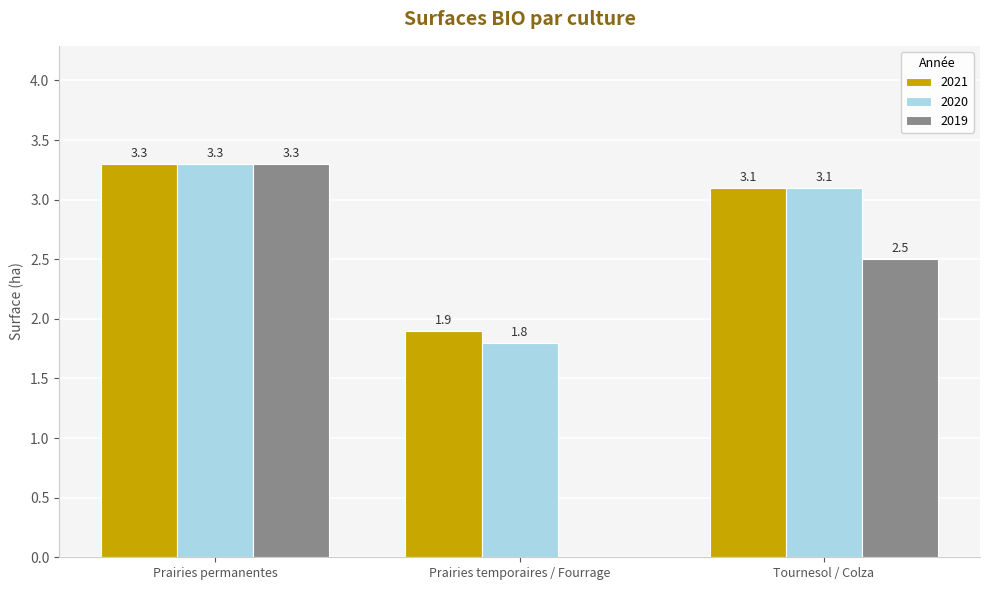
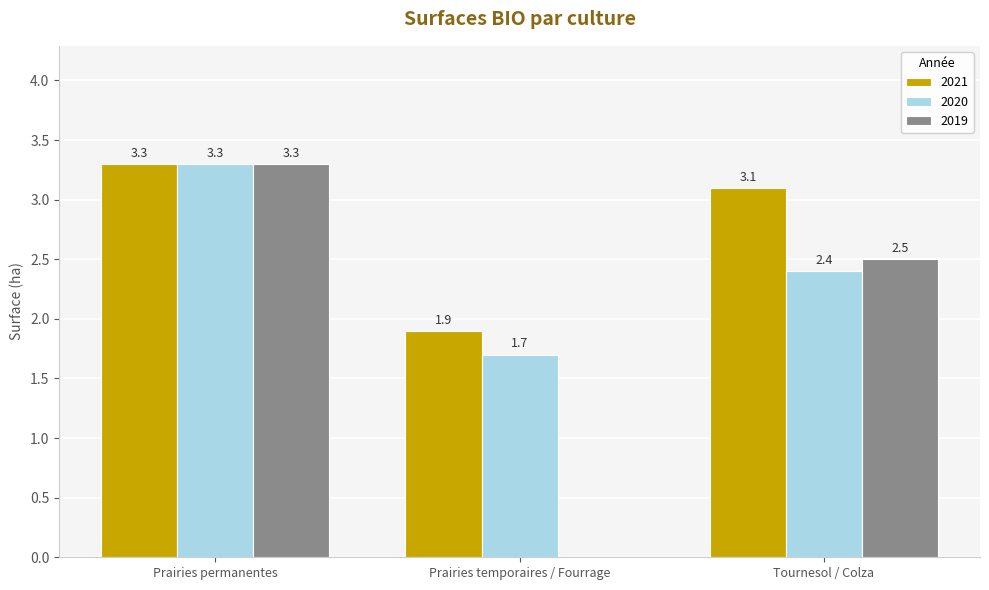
2020, Prairies temporaires / Fourrage: 1.8 -> 1.7
2020, Tournesol / Colza: 3.1 -> 2.4
